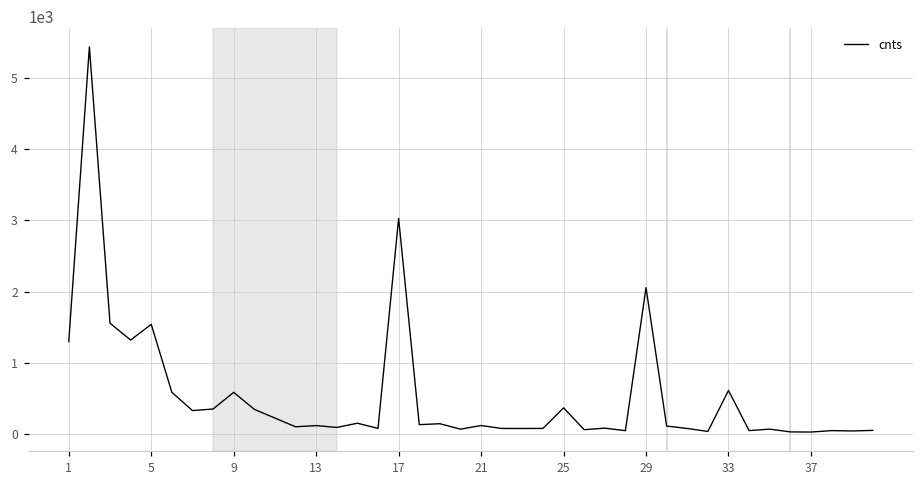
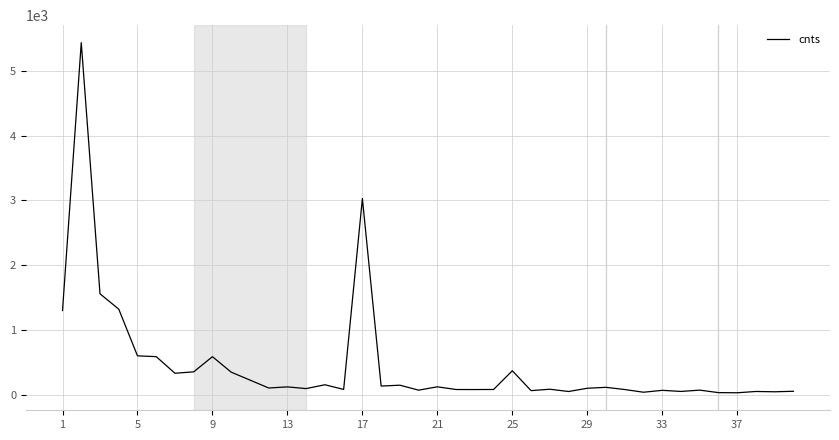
5: 1500 -> 600
29: 2100 -> 100
33: 600 -> 100
